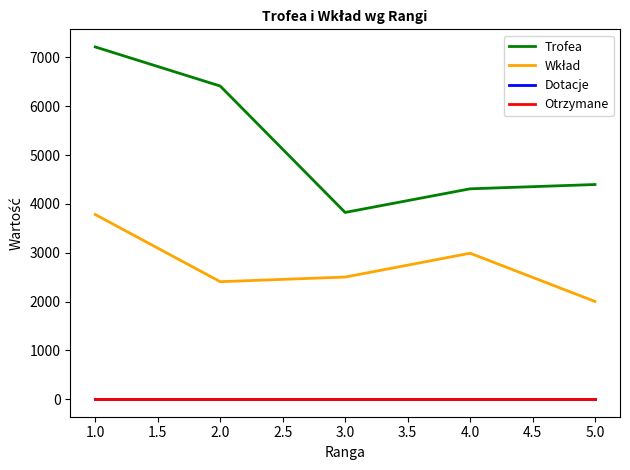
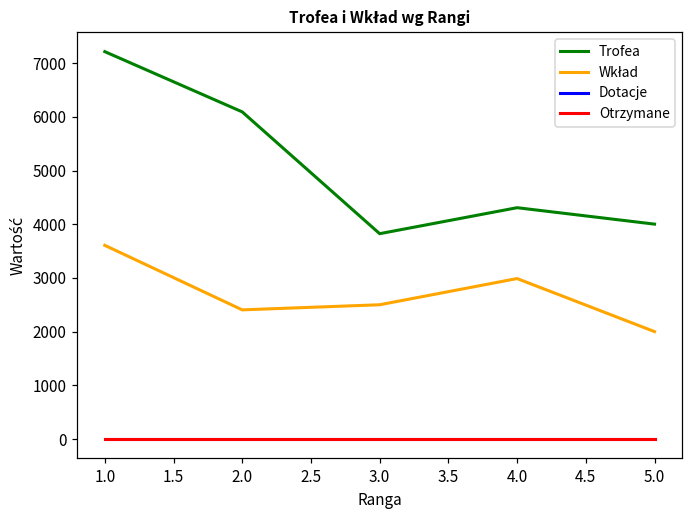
Wkład, 1.0: 3800 -> 3600
Trofea, 2.0: 6400 -> 6100
Trofea, 5.0: 4400 -> 4000
